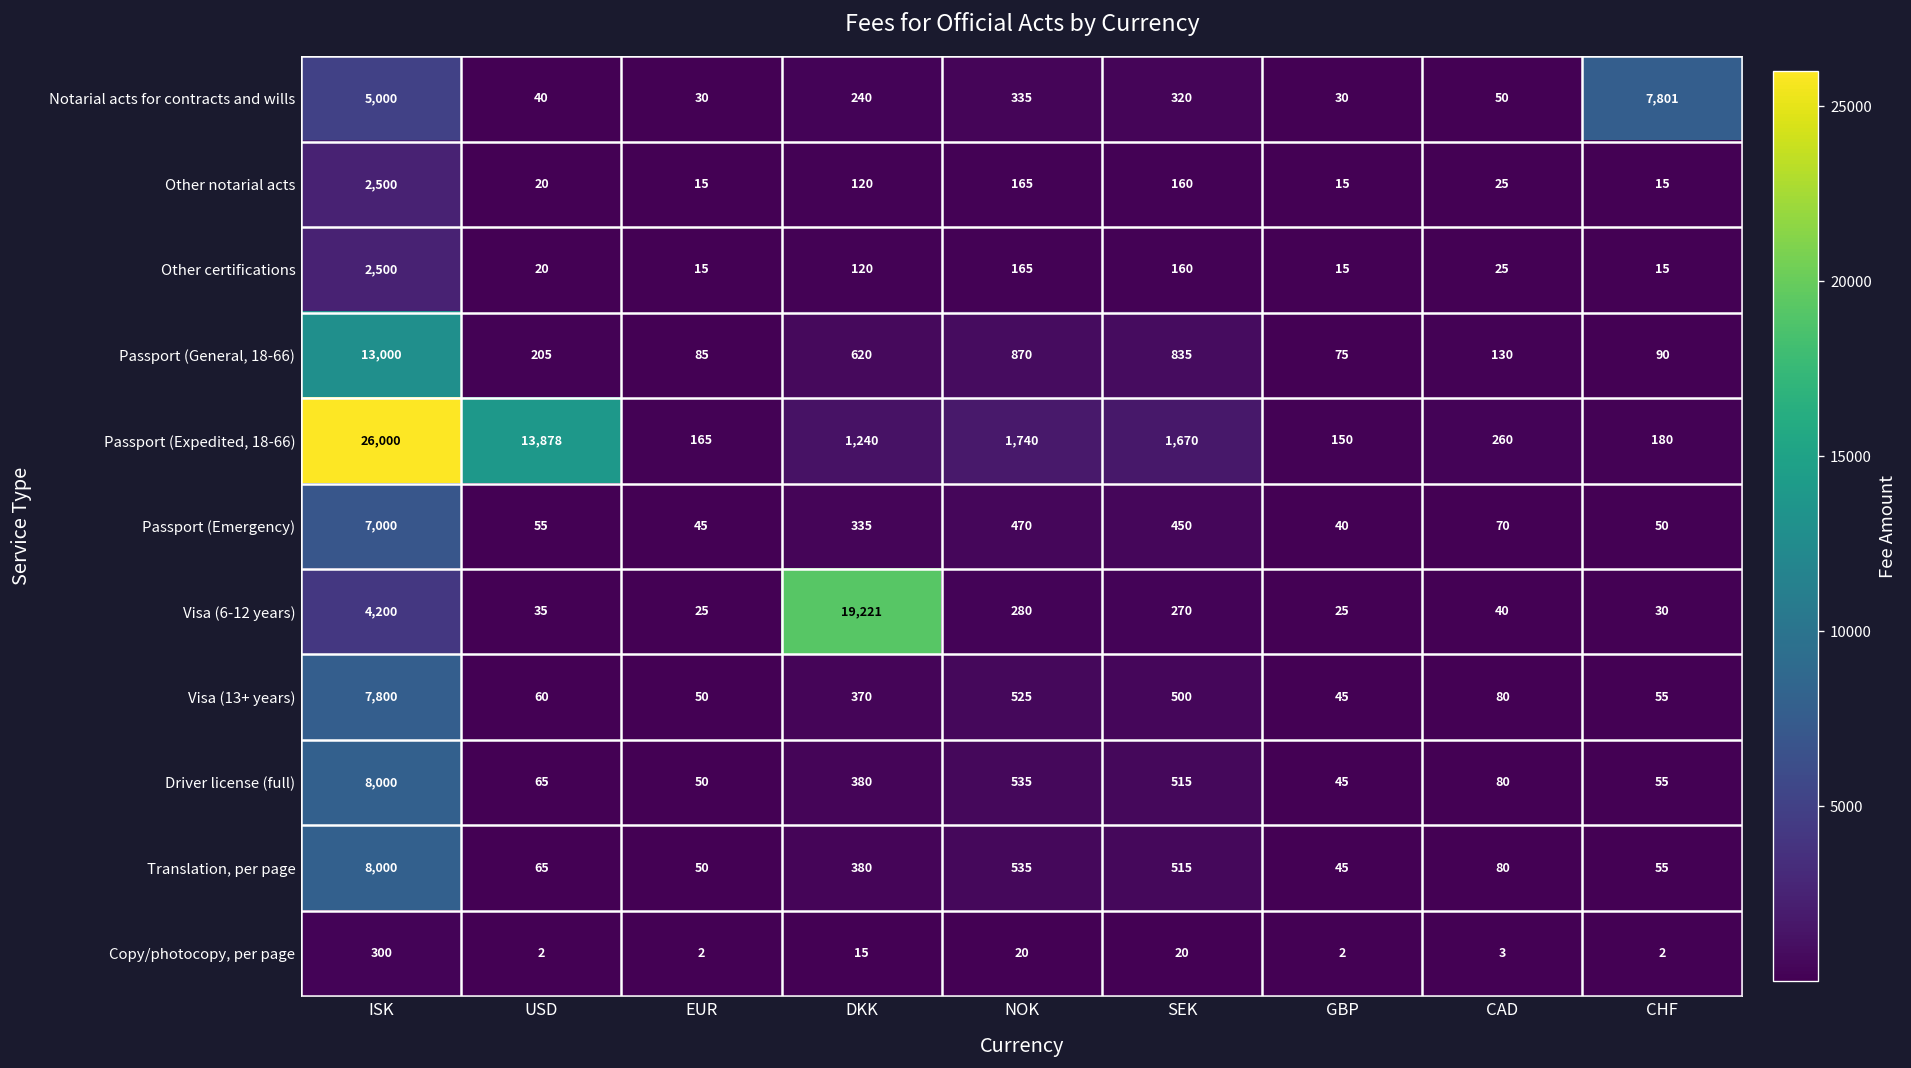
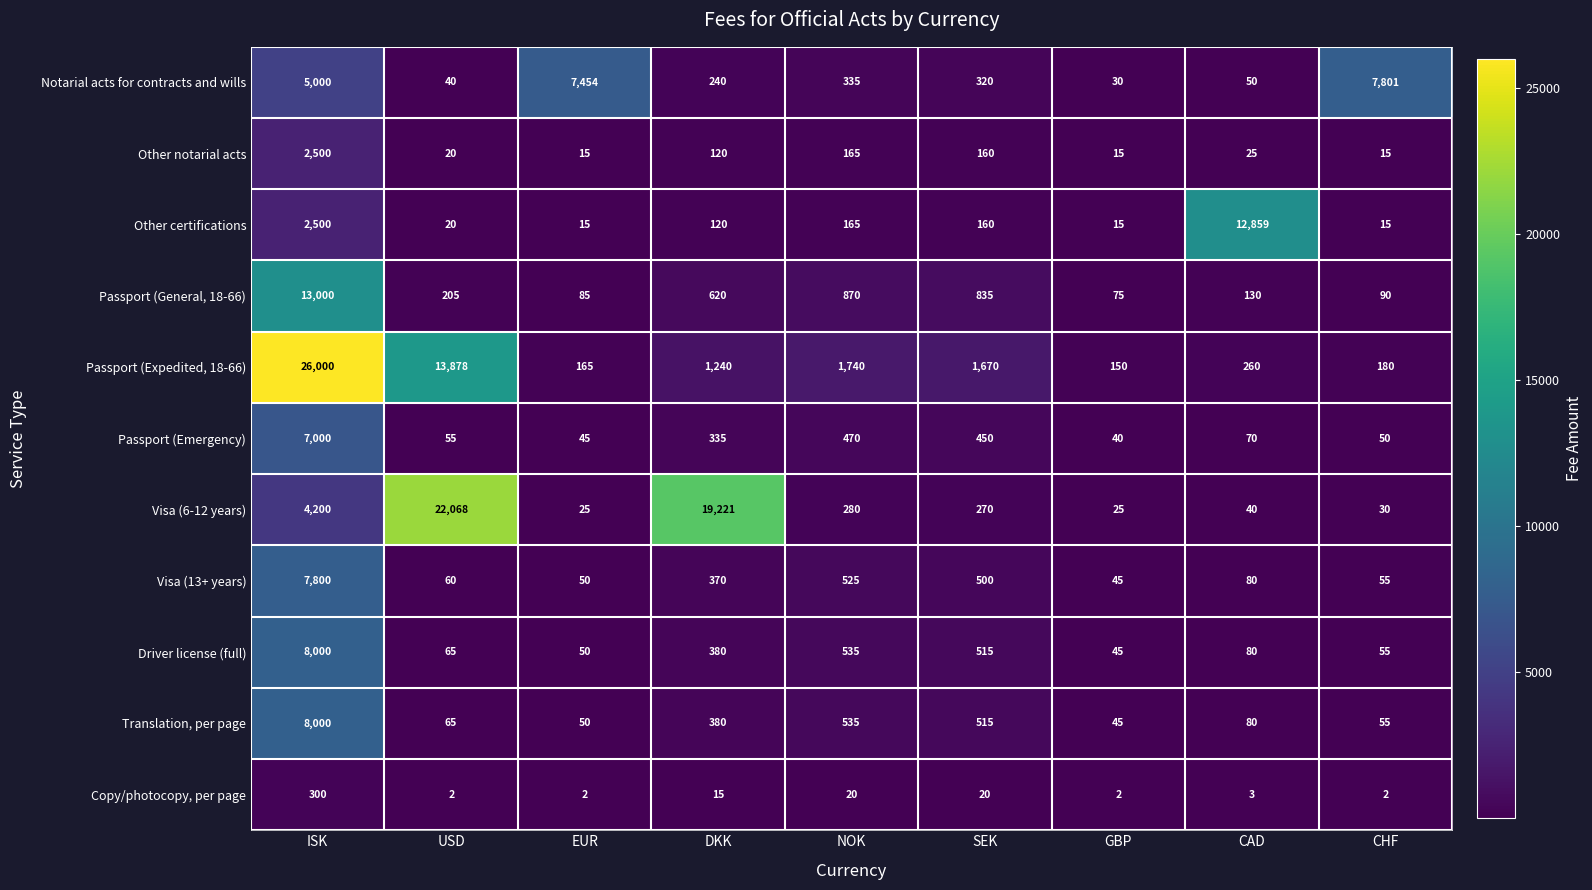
Notarial acts for contracts and wills, EUR: 30 -> 7,454
Other certifications, CAD: 25 -> 12,859
Visa (6-12 years), USD: 35 -> 22,068
